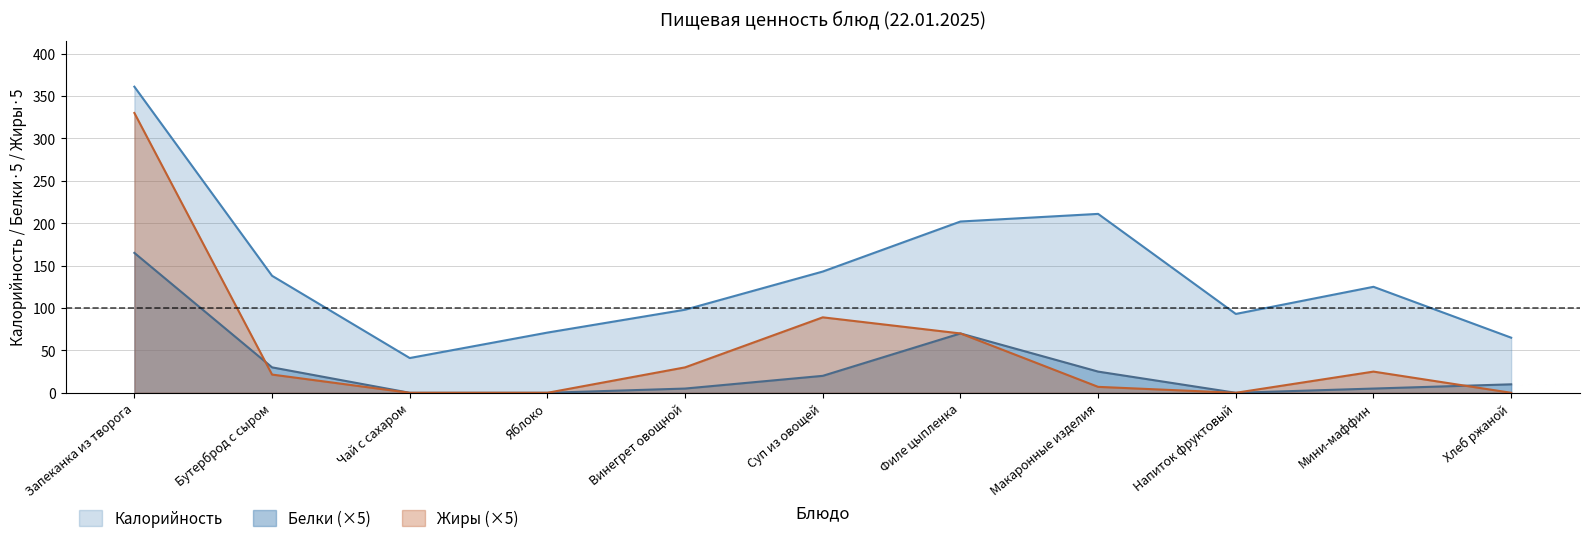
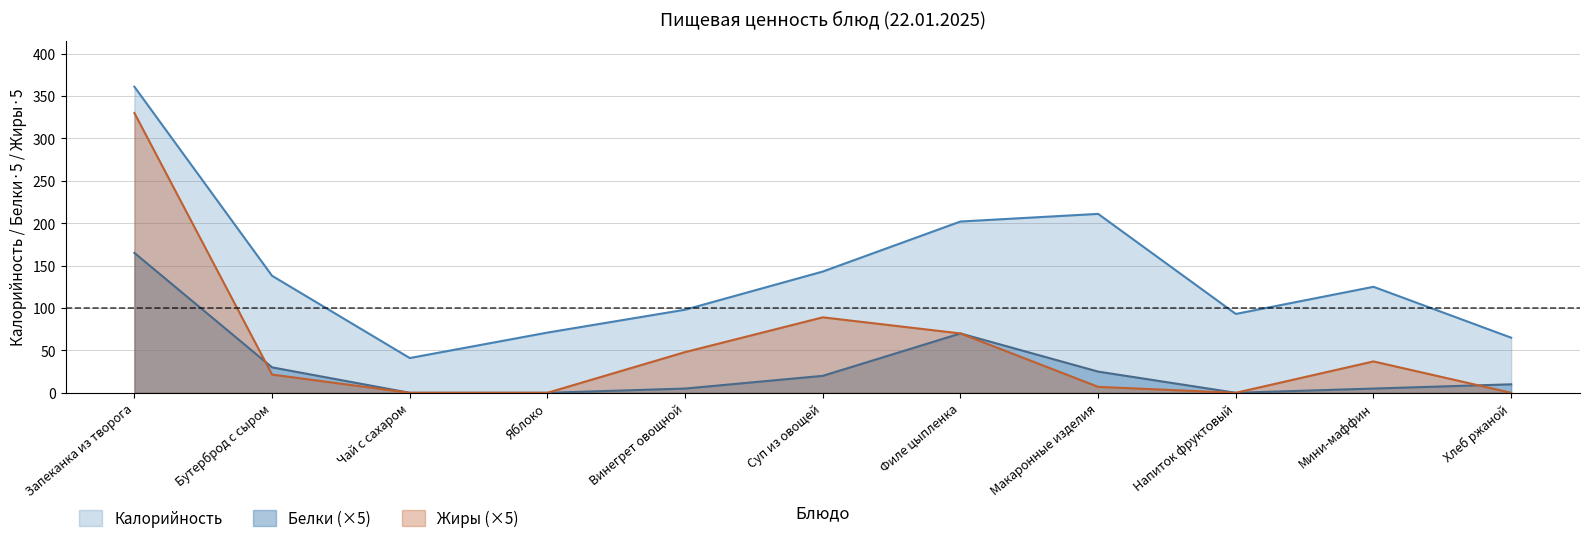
Жиры (×5), Винегрет овощной: 30 -> 50
Жиры (×5), Мини-маффин: 30 -> 40
